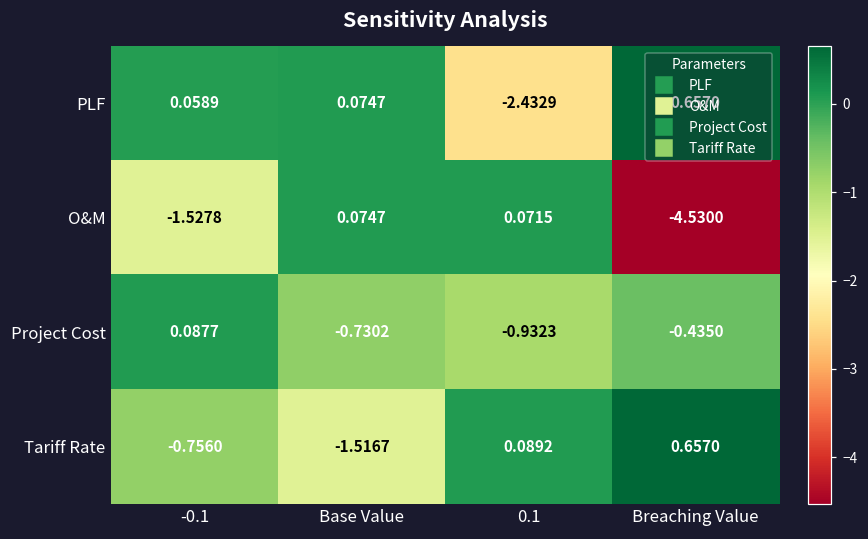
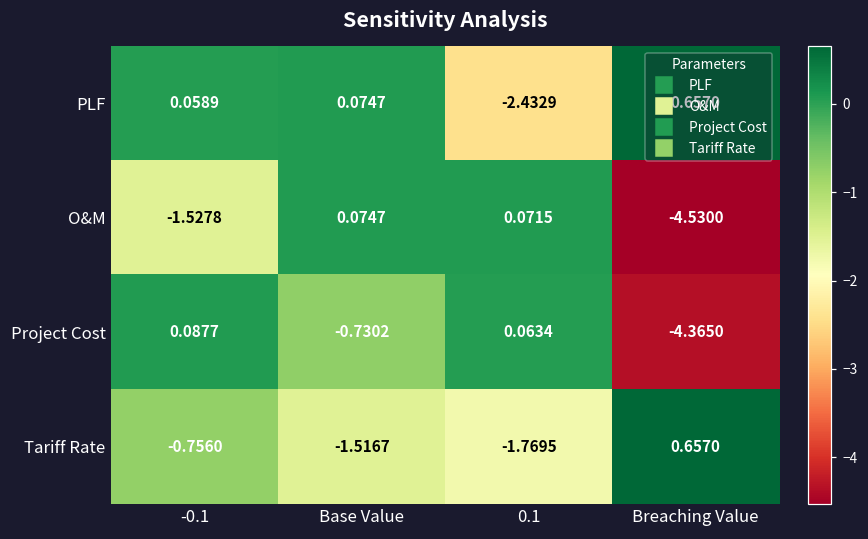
Project Cost, 0.1: -0.9323 -> 0.0634
Project Cost, Breaching Value: -0.4350 -> -4.3650
Tariff Rate, 0.1: 0.0892 -> -1.7695
